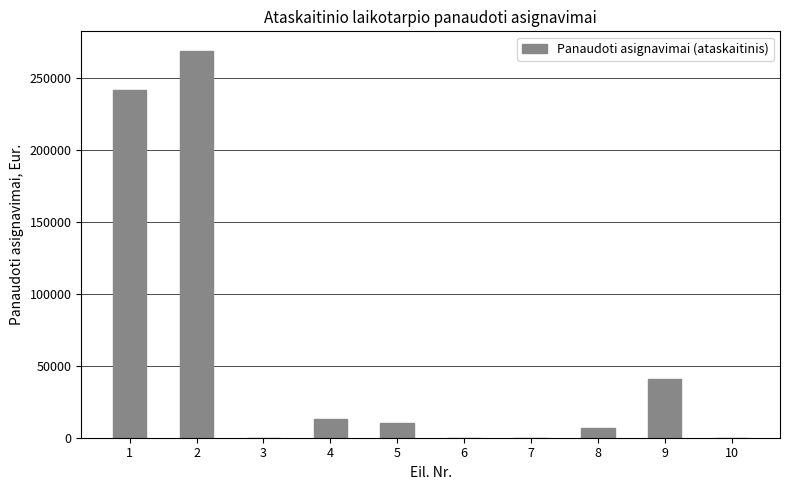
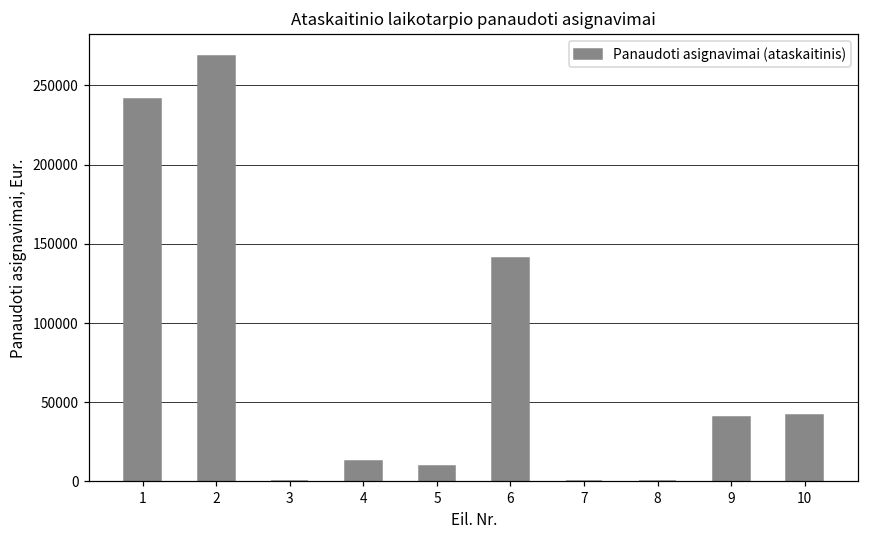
6: 0 -> 141000
8: 6000 -> 0
10: 0 -> 42000
